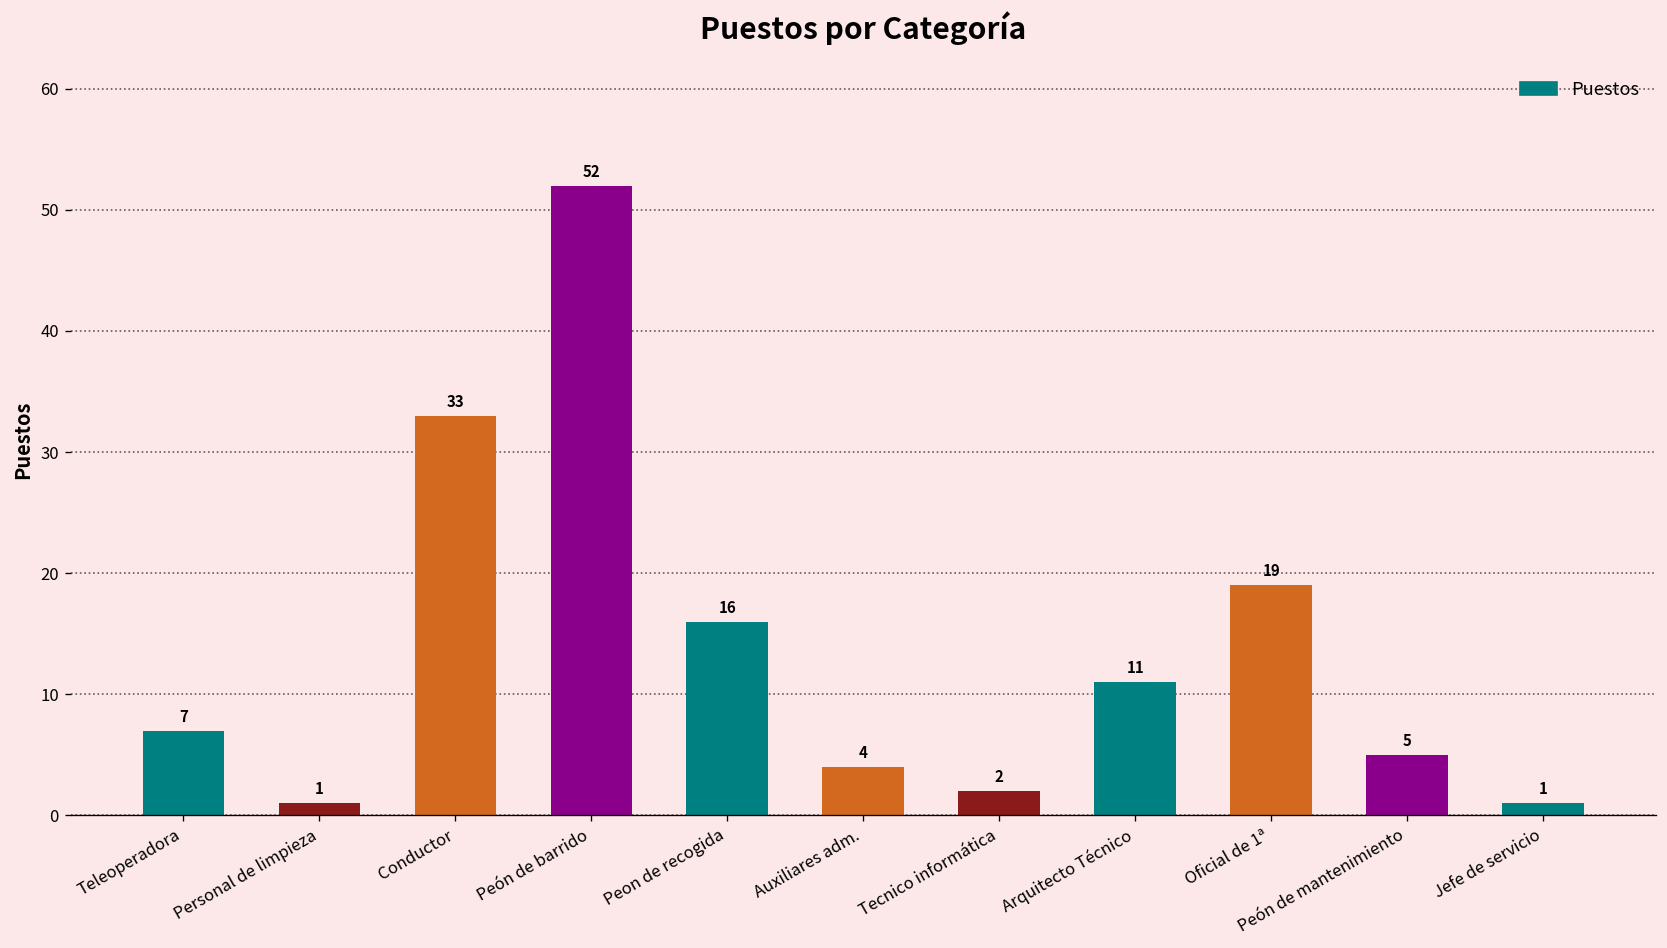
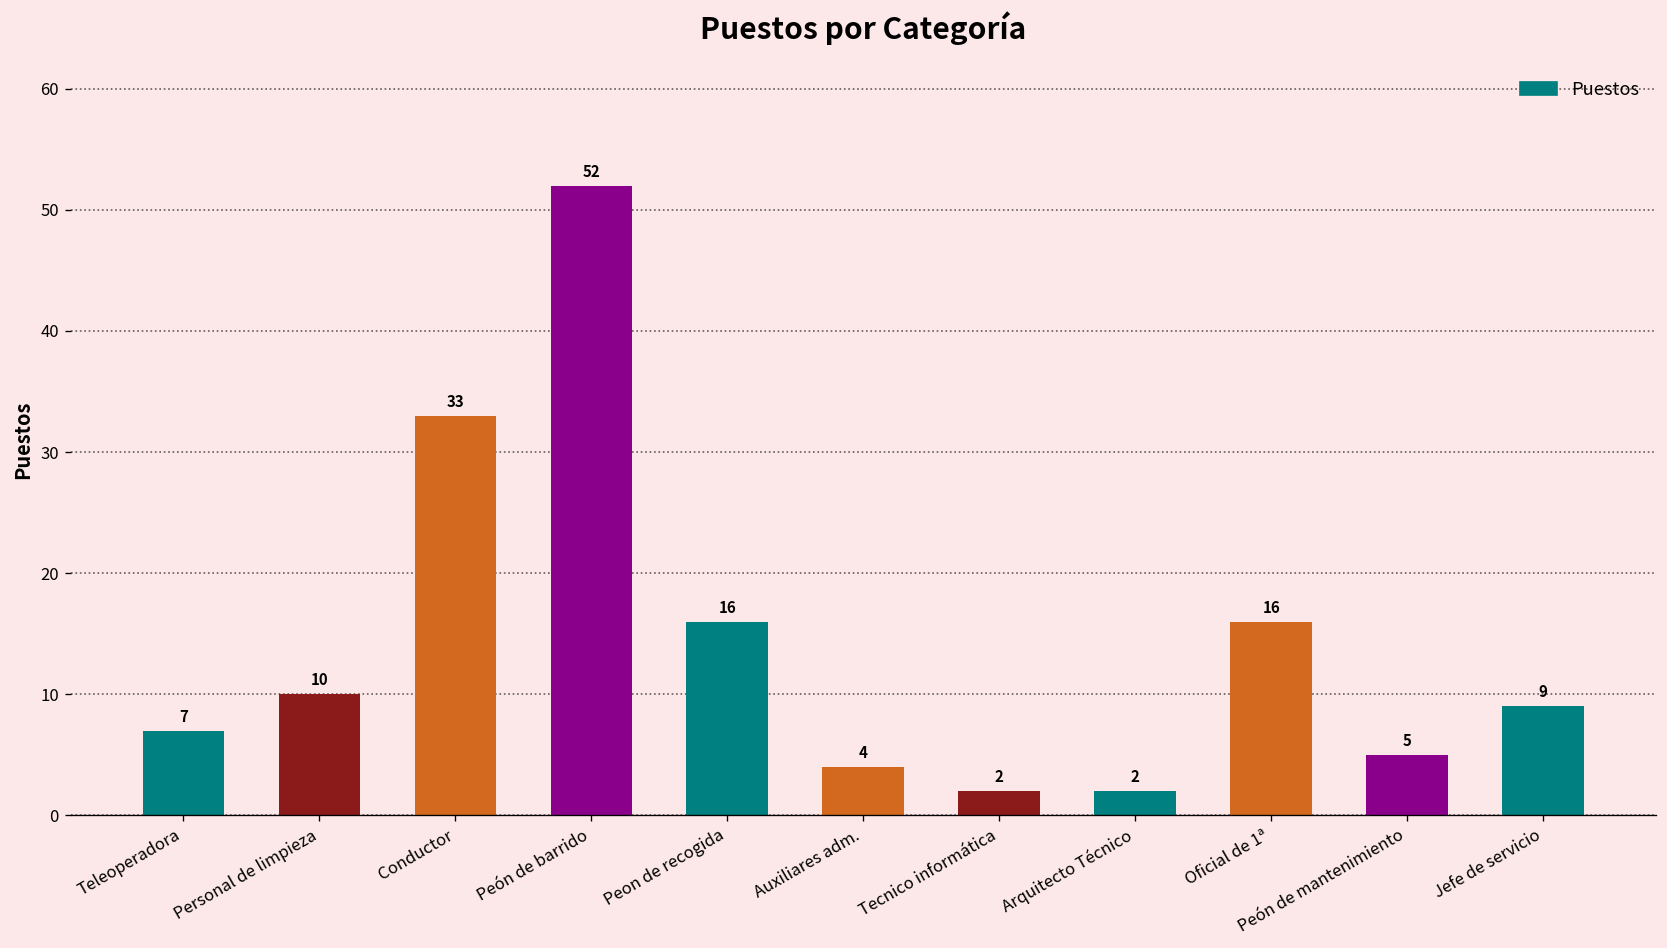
Personal de limpieza: 1 -> 10
Arquitecto Técnico: 11 -> 2
Oficial de 1ª: 19 -> 16
Jefe de servicio: 1 -> 9
